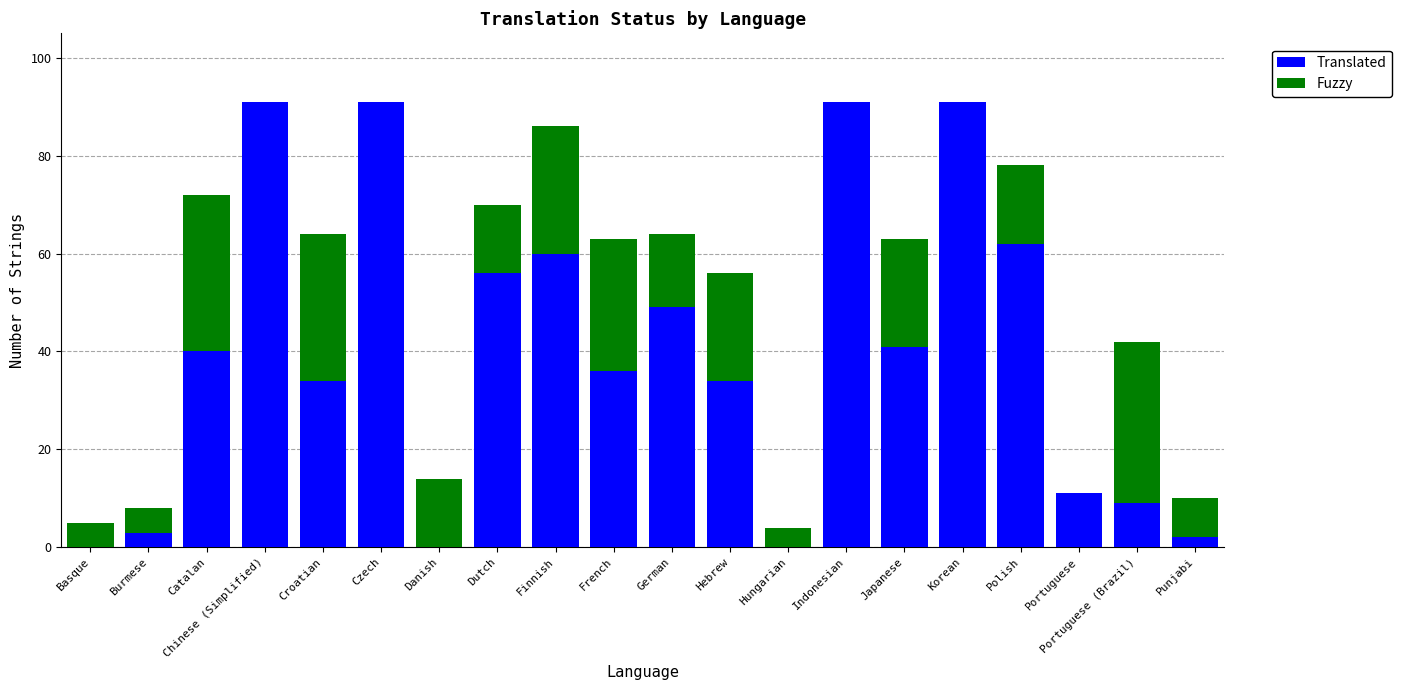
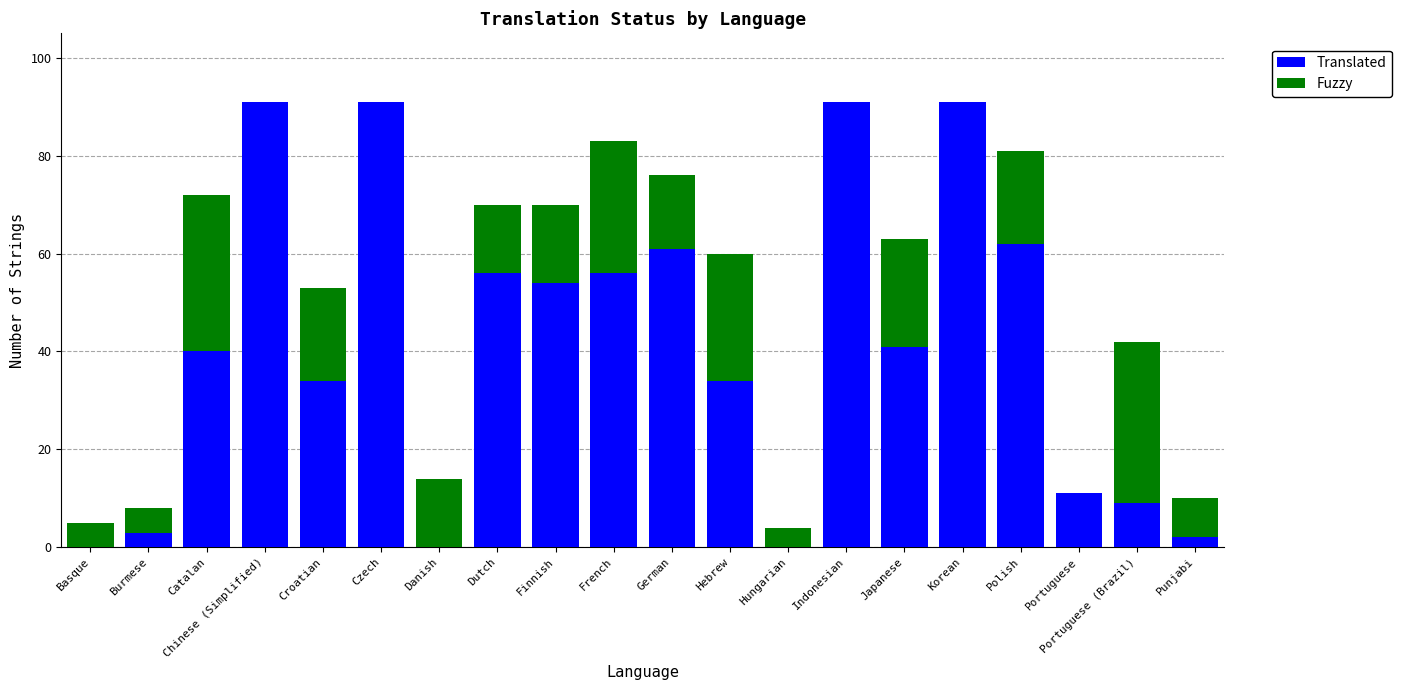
Fuzzy, Croatian: 30 -> 19
Translated, Finnish: 60 -> 54
Fuzzy, Finnish: 26 -> 16
Translated, French: 36 -> 56
Translated, German: 49 -> 61
Fuzzy, Hebrew: 22 -> 26
Fuzzy, Polish: 16 -> 19
